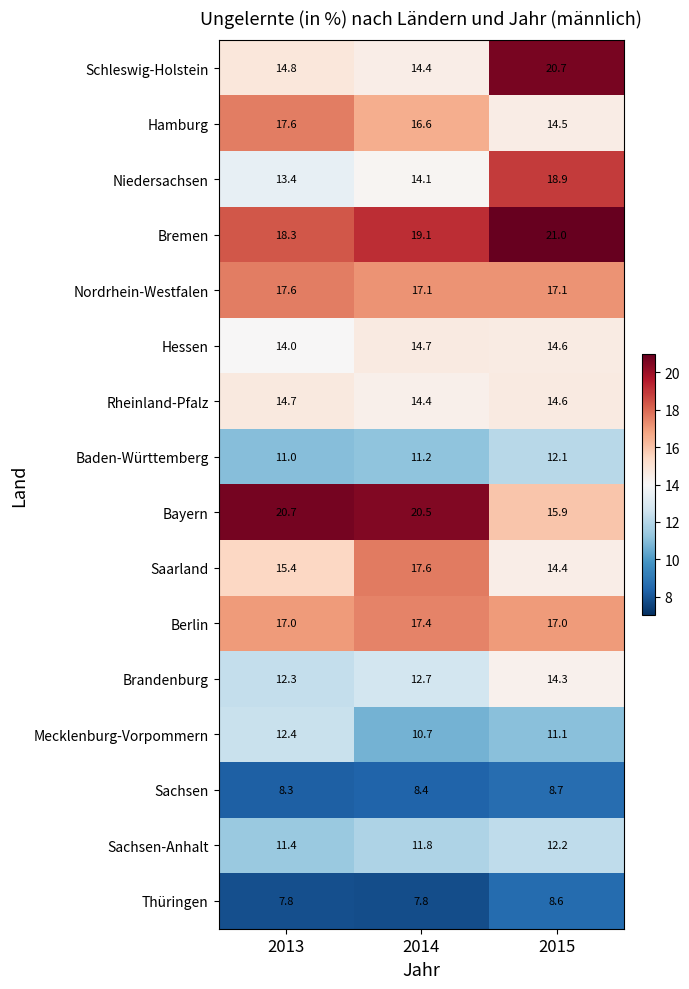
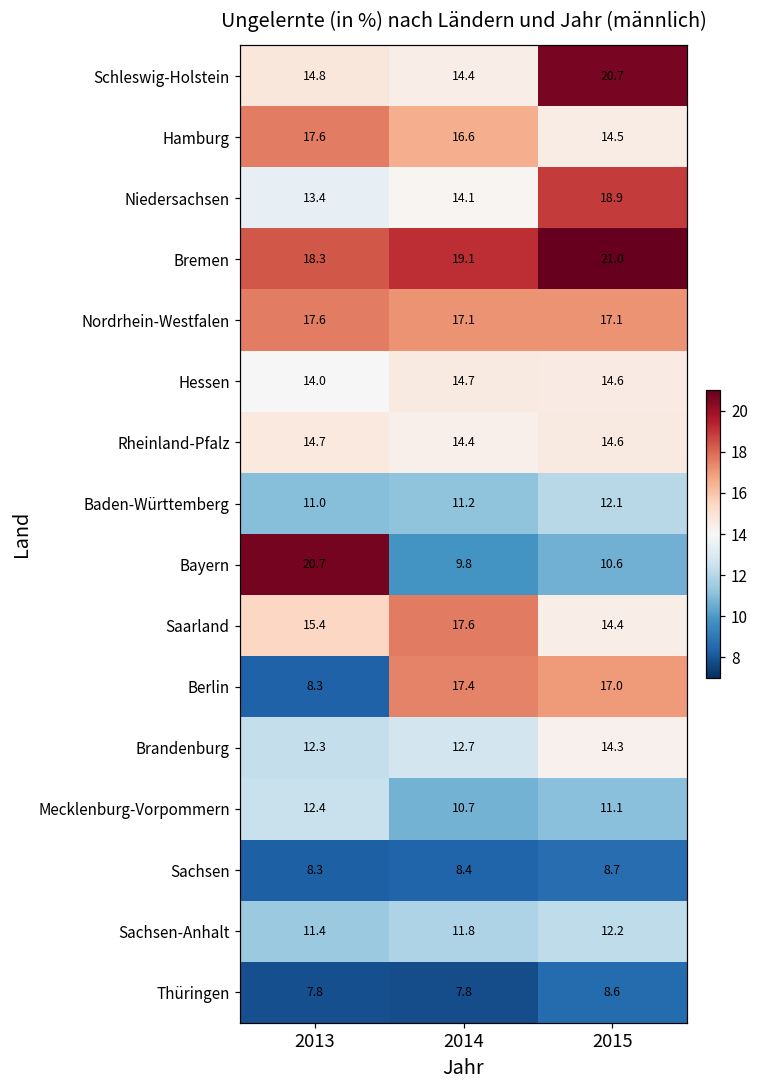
Bayern, 2014: 20.5 -> 9.8
Bayern, 2015: 15.9 -> 10.6
Berlin, 2013: 17.0 -> 8.3
